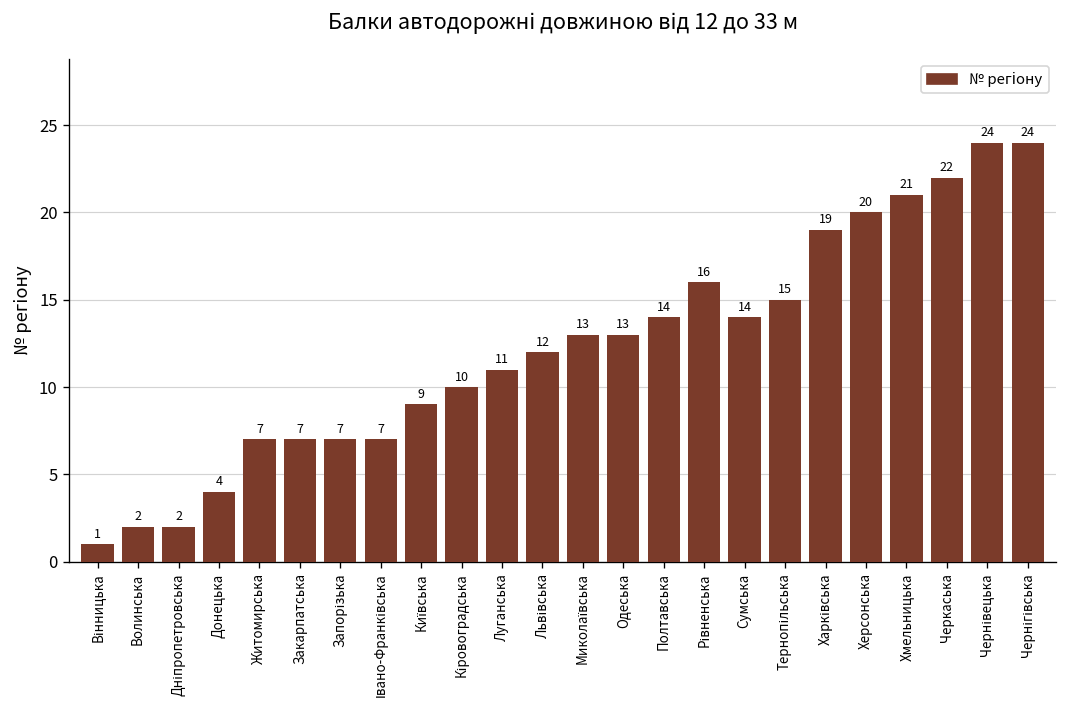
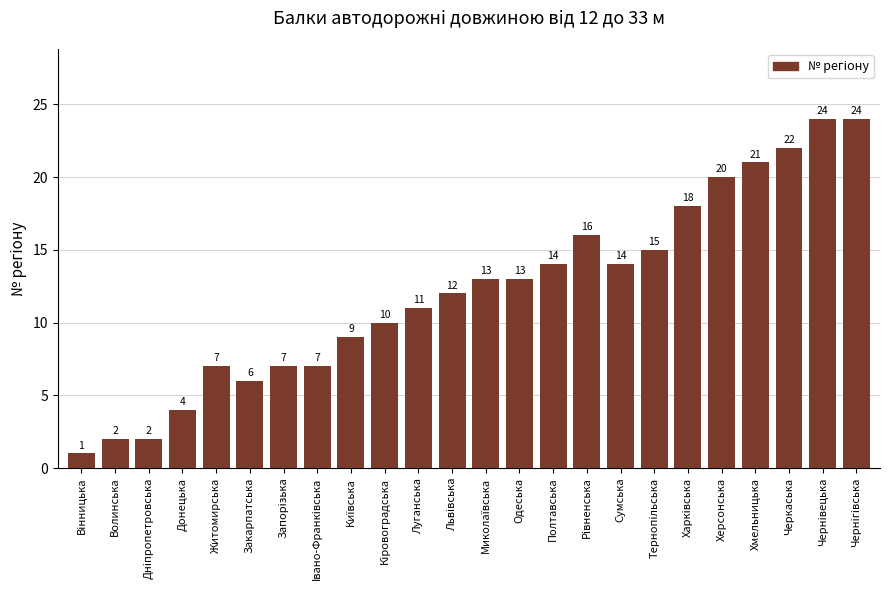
Закарпатська: 7 -> 6
Харківська: 19 -> 18
